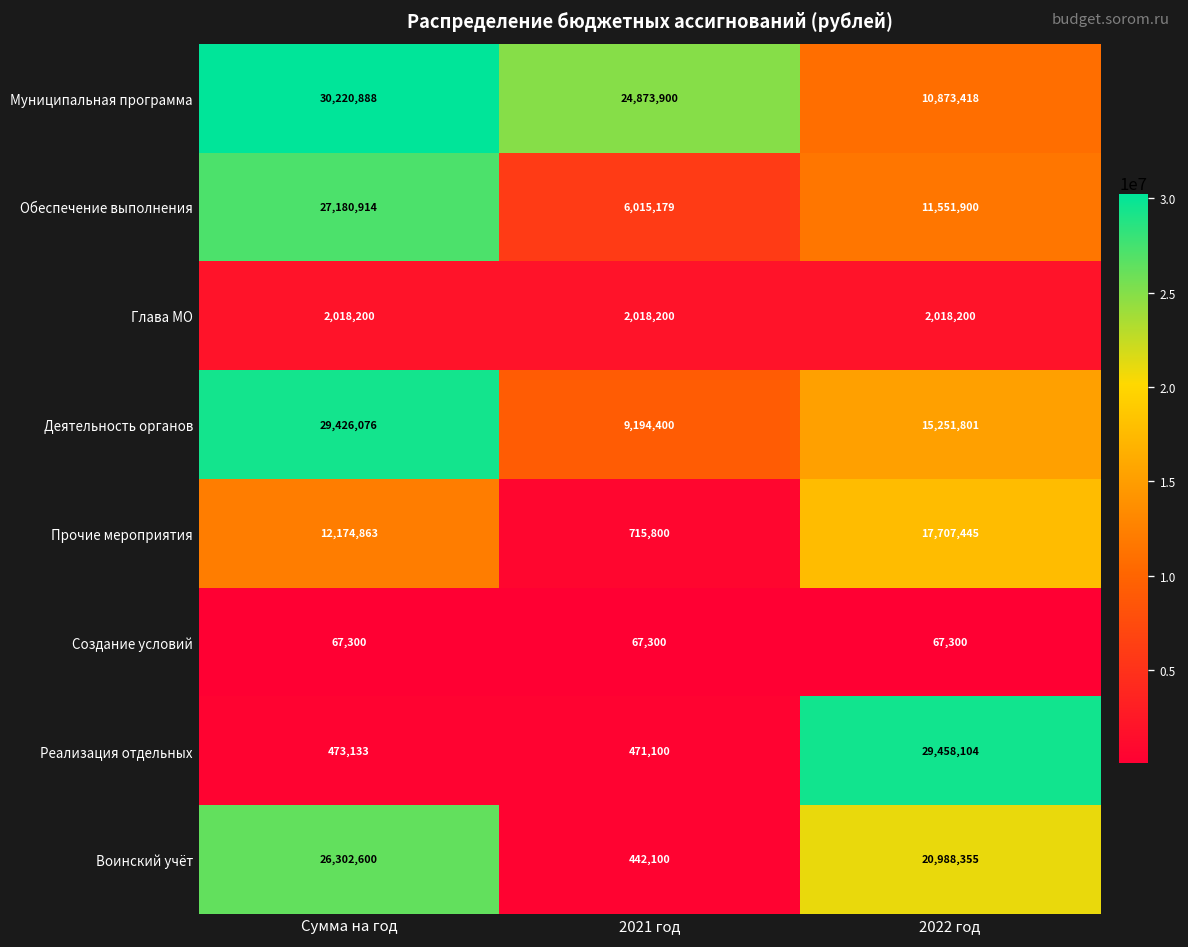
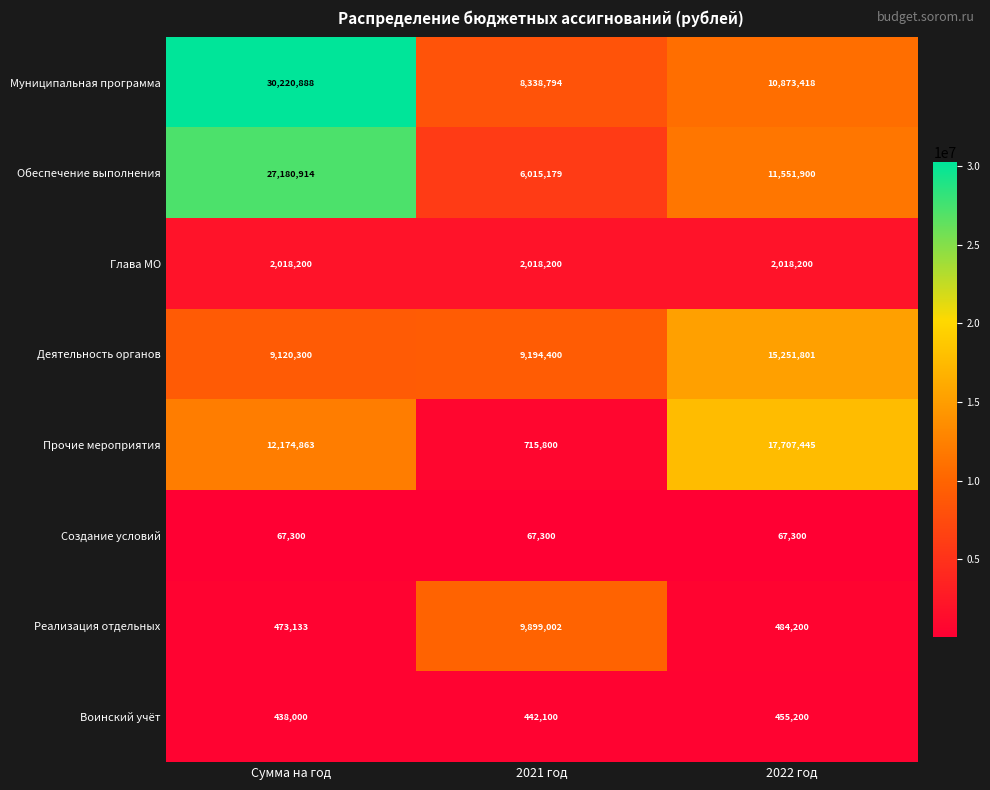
Муниципальная программа, 2021 год: 24,873,900 -> 8,338,794
Деятельность органов, Сумма на год: 29,426,076 -> 9,120,300
Реализация отдельных, 2021 год: 471,100 -> 9,899,002
Реализация отдельных, 2022 год: 29,458,104 -> 484,200
Воинский учёт, Сумма на год: 26,302,600 -> 438,000
Воинский учёт, 2022 год: 20,988,355 -> 455,200
